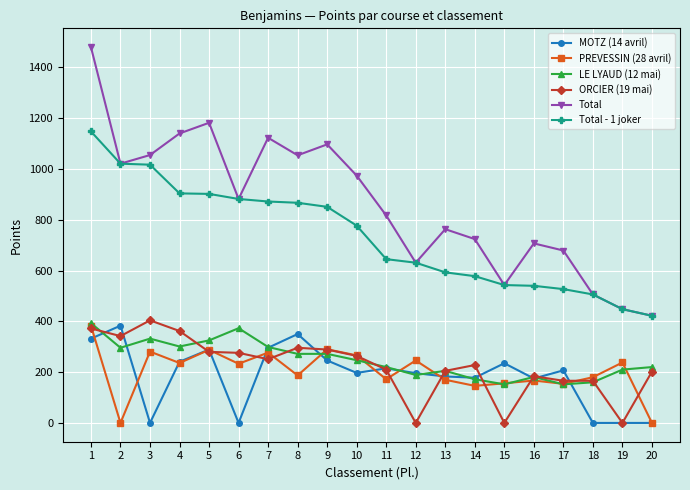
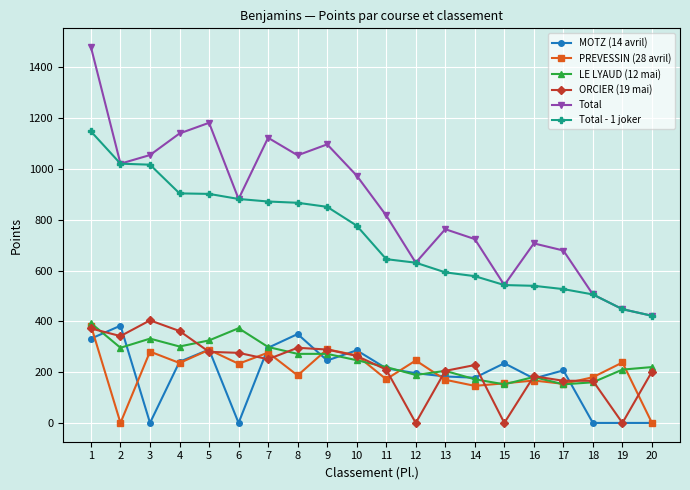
MOTZ (14 avril), 10: 200 -> 290
